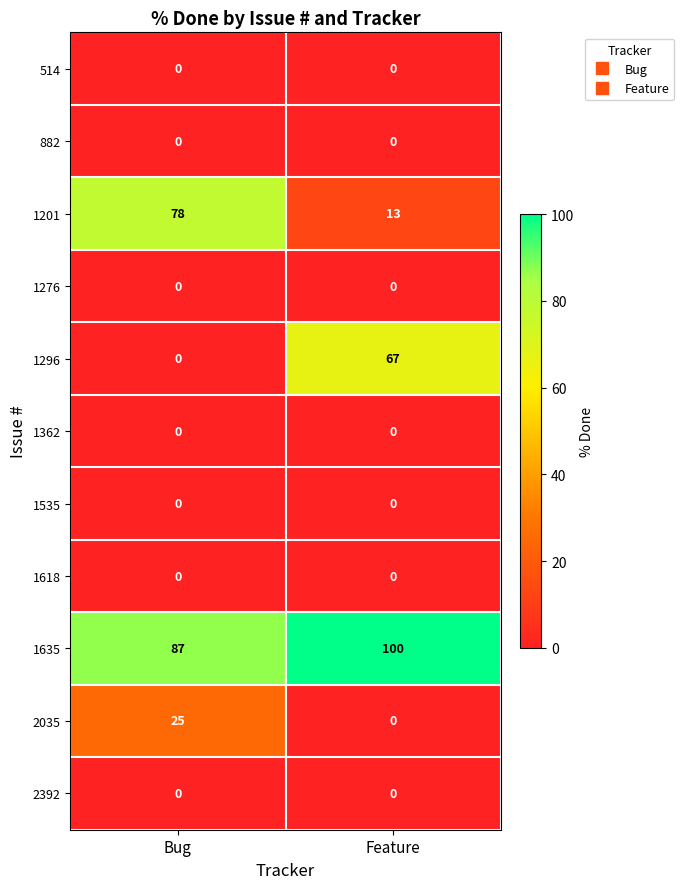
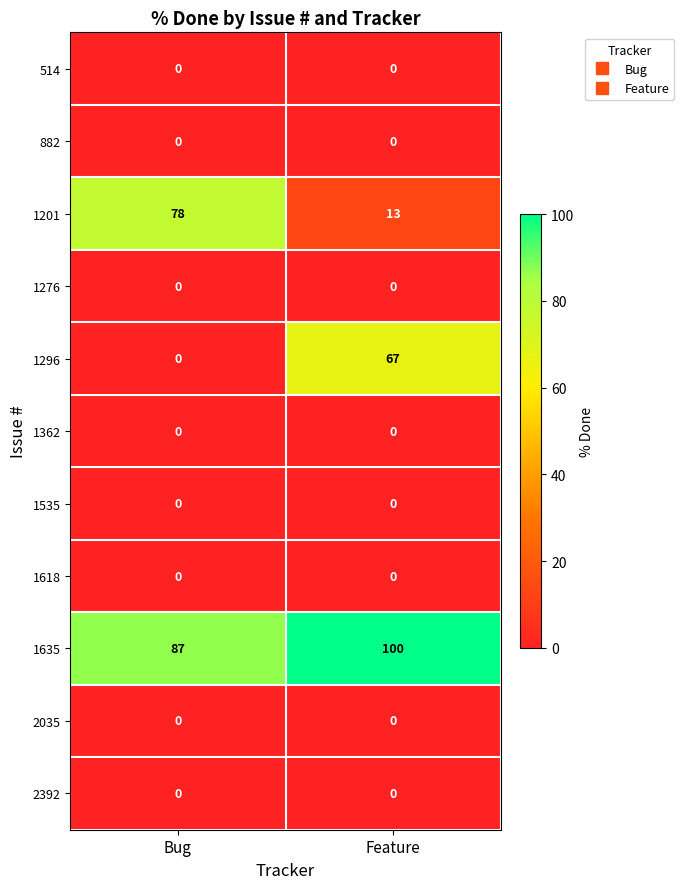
2035, Bug: 25 -> 0
